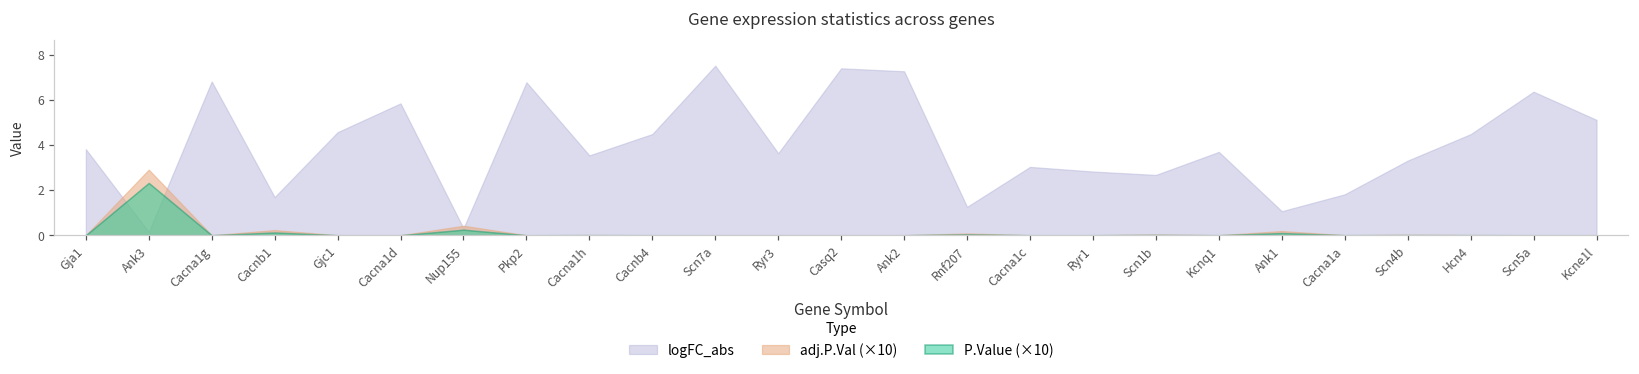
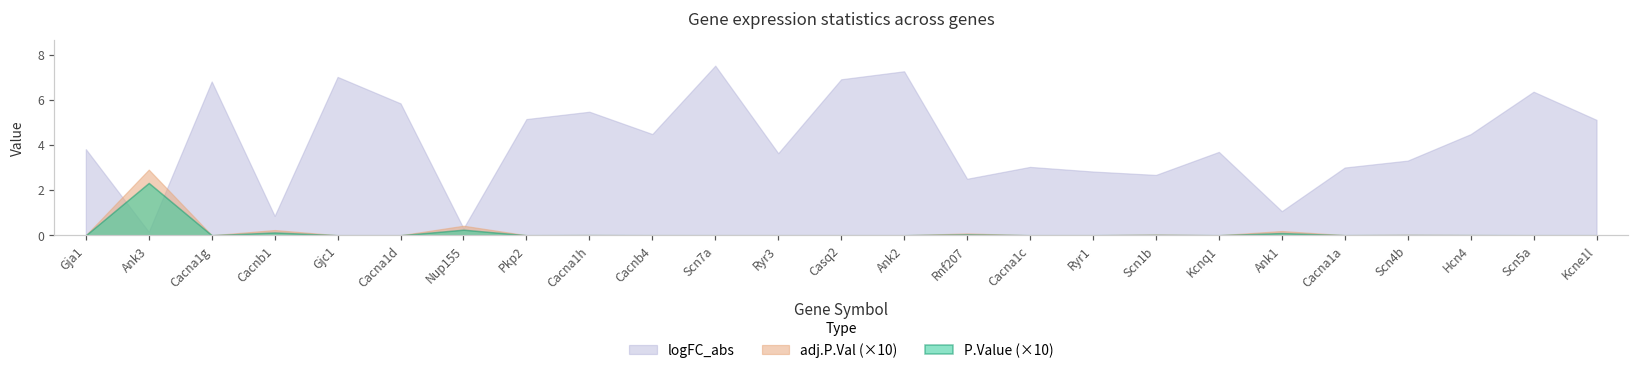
logFC_abs, Cacnb1: 1.7 -> 0.9
logFC_abs, Gjc1: 4.6 -> 7.0
logFC_abs, Pkp2: 6.8 -> 5.1
logFC_abs, Cacna1h: 3.5 -> 5.5
logFC_abs, Casq2: 7.4 -> 6.9
logFC_abs, Rnf207: 1.3 -> 2.5
logFC_abs, Cacna1a: 1.8 -> 3.0
